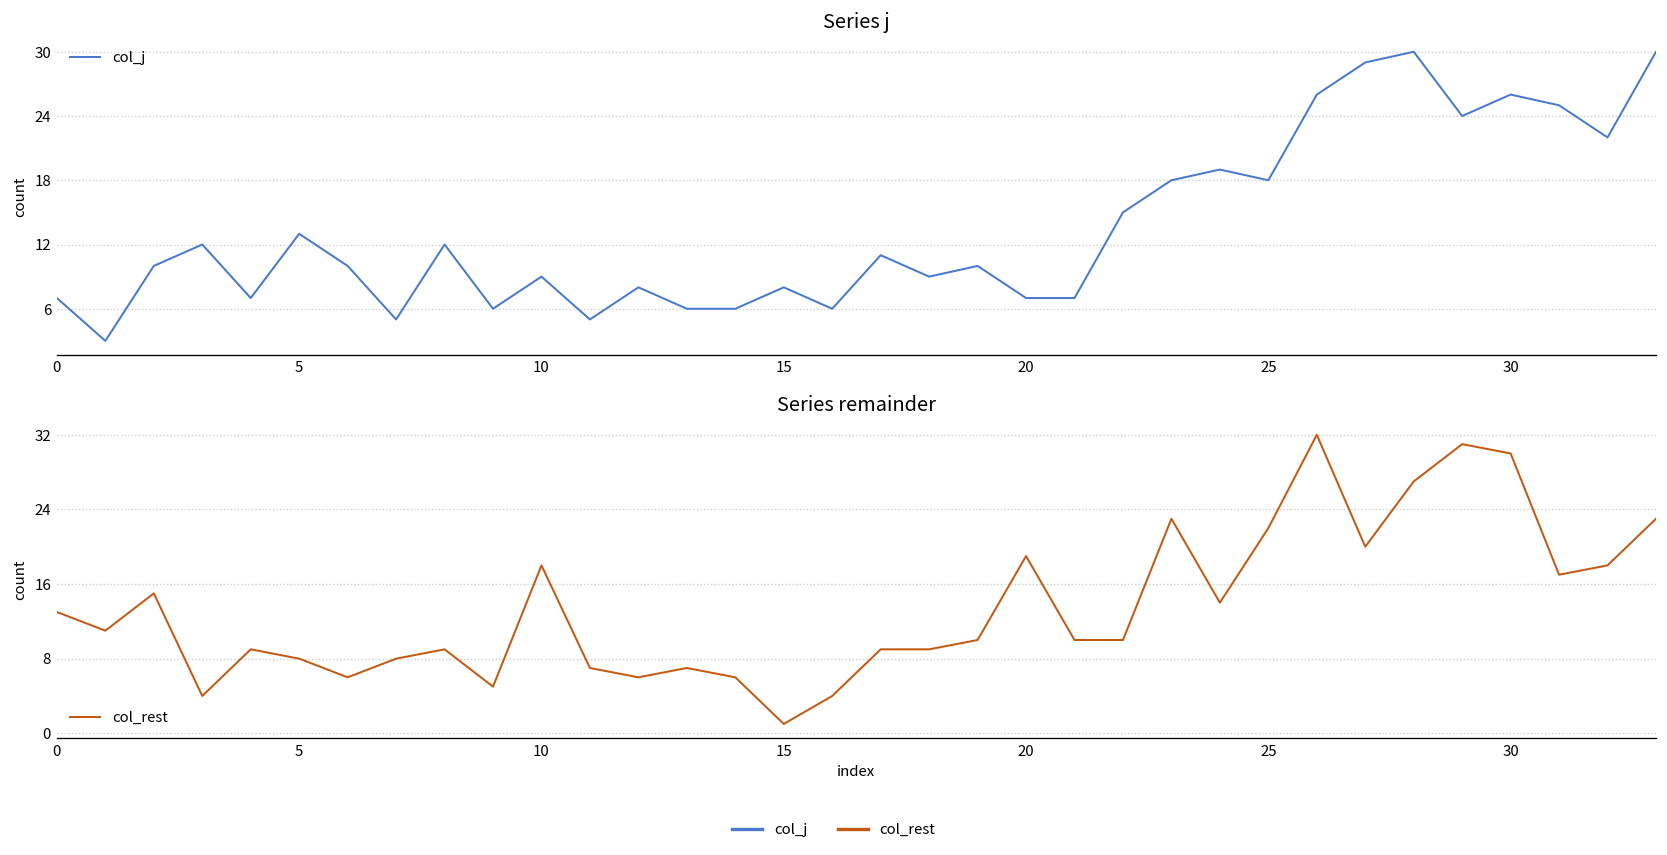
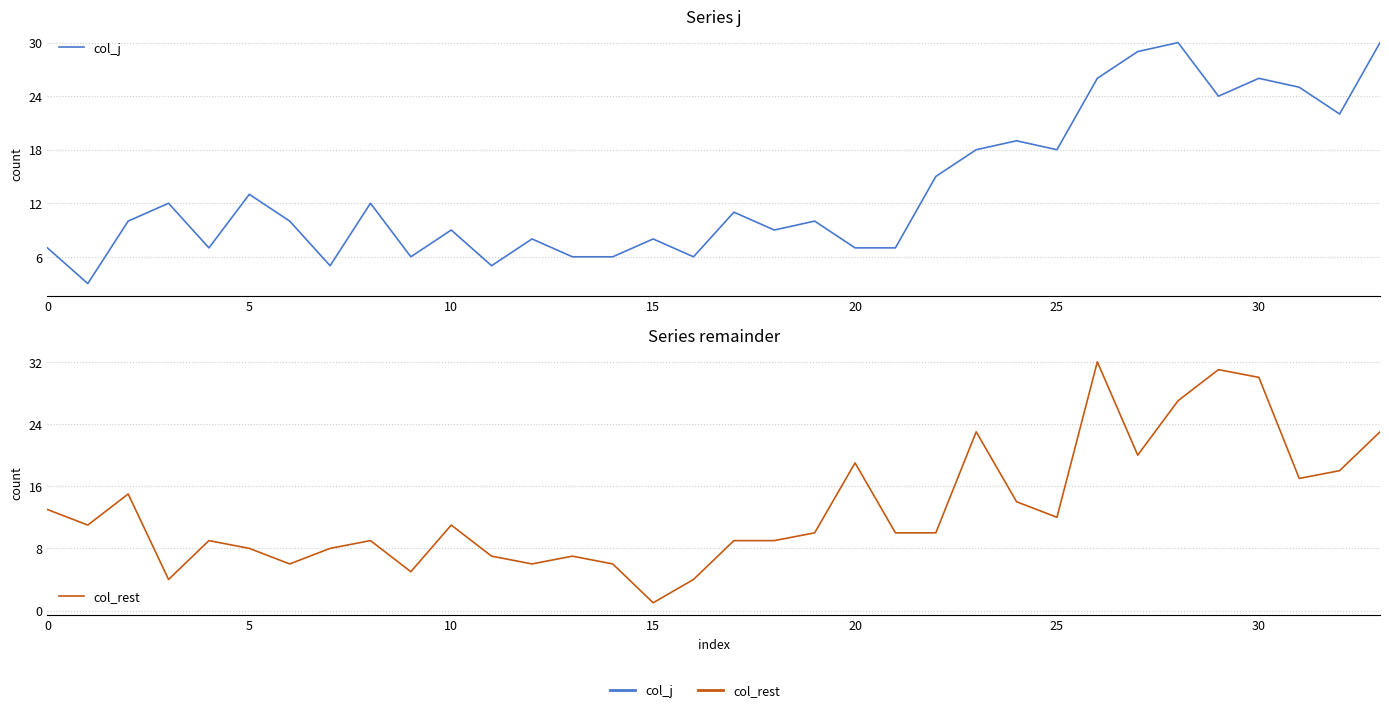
Series remainder, 10: 18 -> 11
Series remainder, 25: 22 -> 12
